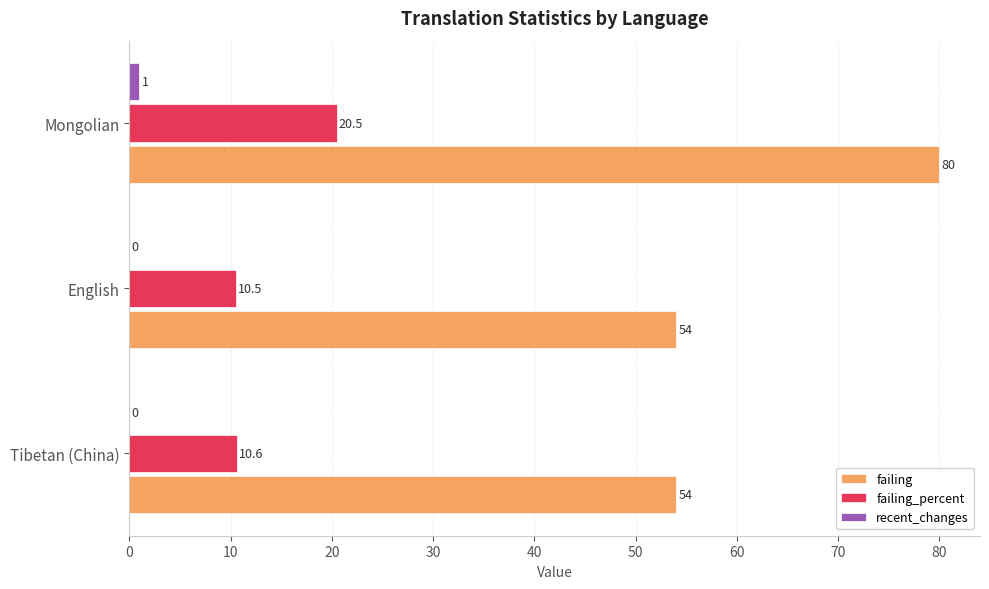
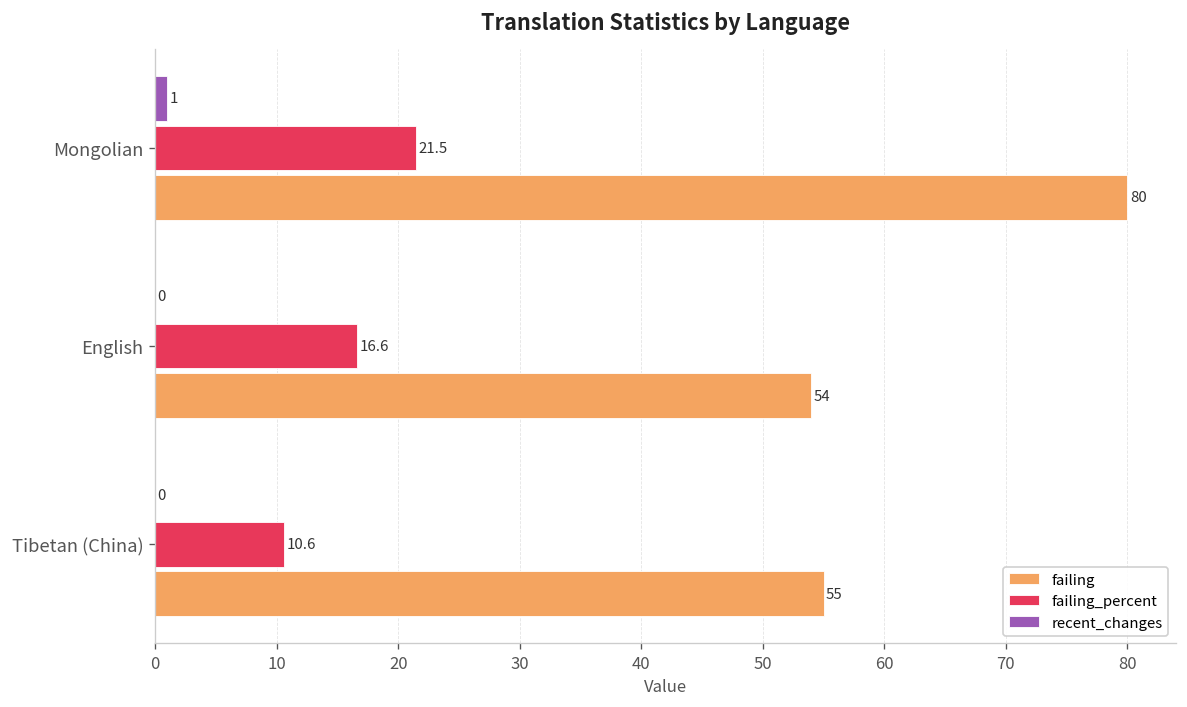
failing_percent, Mongolian: 20.5 -> 21.5
failing_percent, English: 10.5 -> 16.6
failing, Tibetan (China): 54 -> 55
